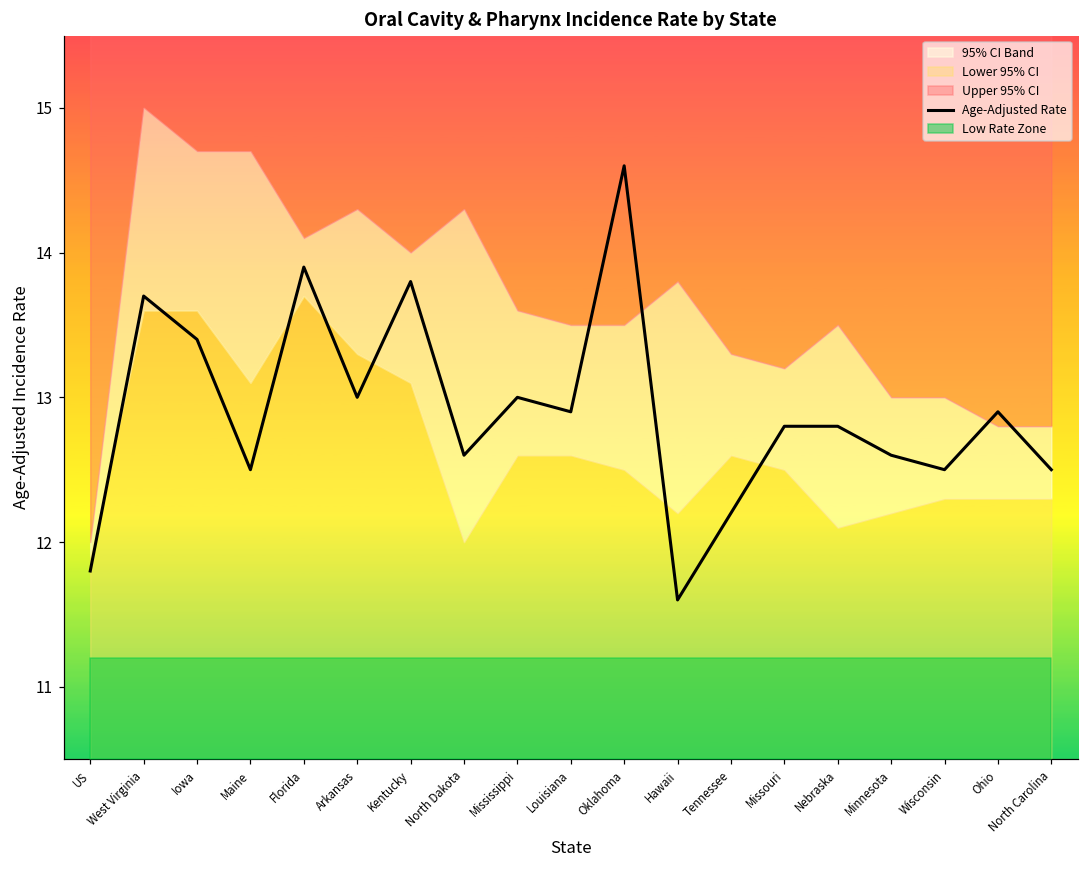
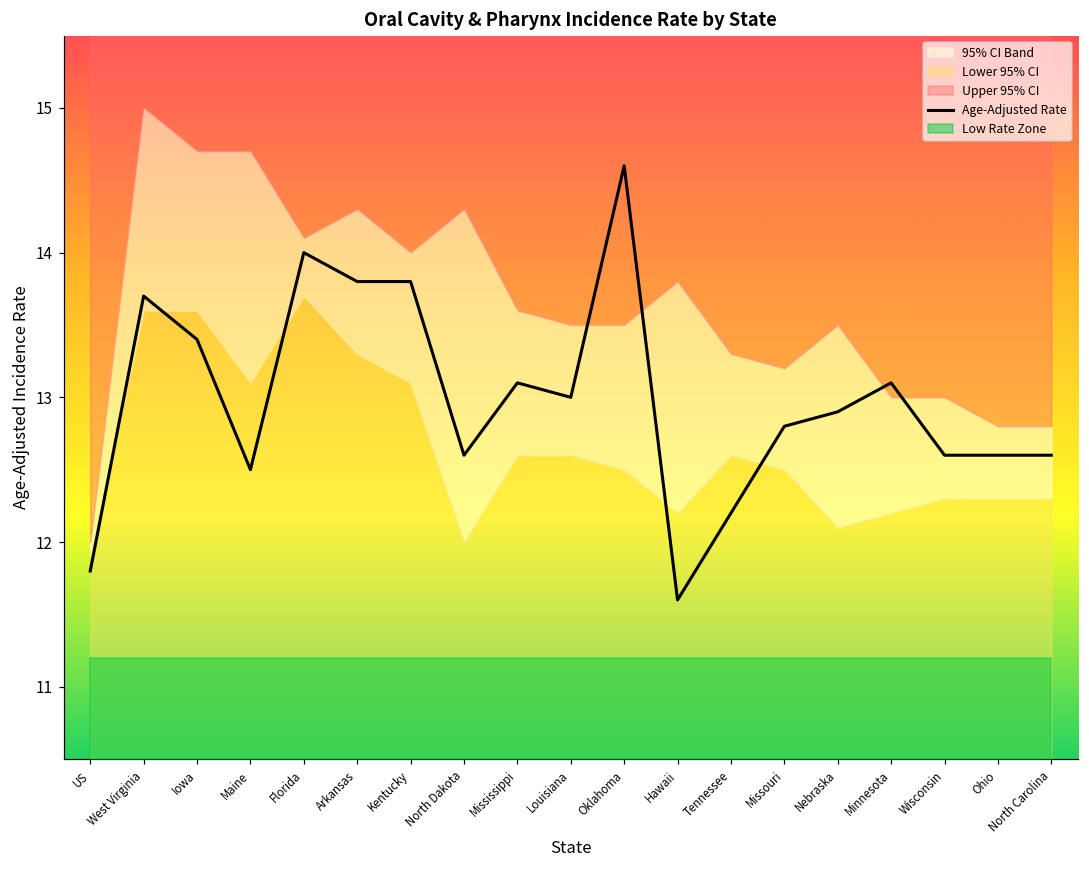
Age-Adjusted Rate, Florida: 13.9 -> 14.0
Age-Adjusted Rate, Arkansas: 13.0 -> 13.8
Age-Adjusted Rate, Mississippi: 13.0 -> 13.1
Age-Adjusted Rate, Louisiana: 12.9 -> 13.0
Age-Adjusted Rate, Nebraska: 12.8 -> 12.9
Age-Adjusted Rate, Minnesota: 12.6 -> 13.1
Age-Adjusted Rate, Wisconsin: 12.5 -> 12.6
Age-Adjusted Rate, Ohio: 12.9 -> 12.6
Age-Adjusted Rate, North Carolina: 12.5 -> 12.6
